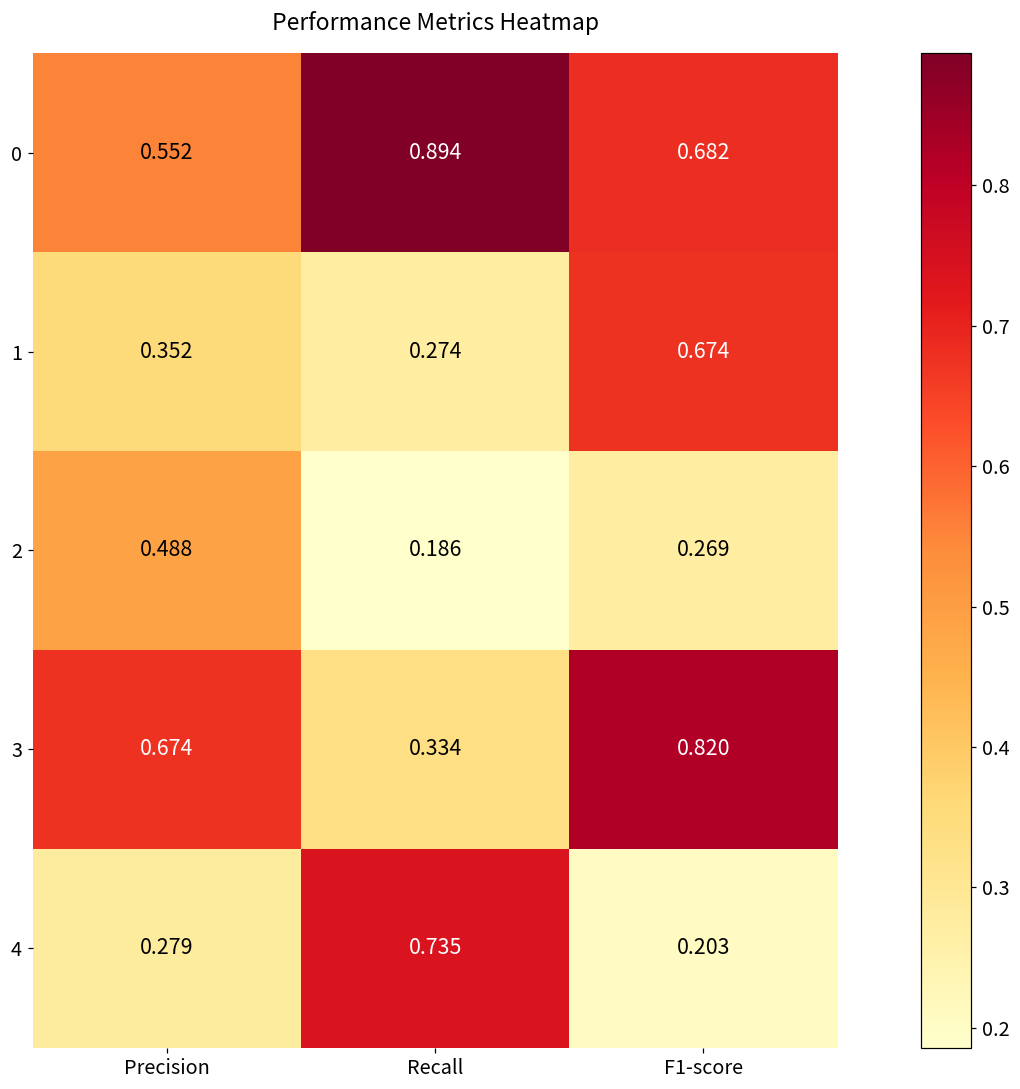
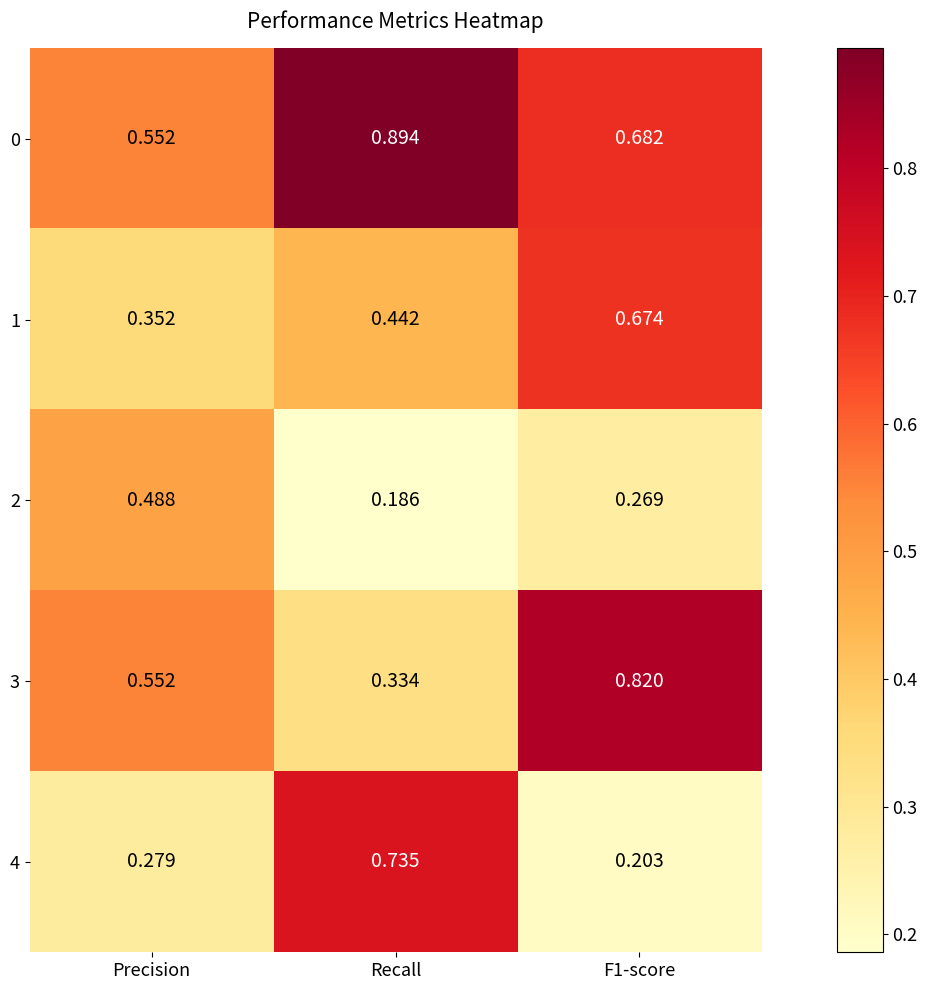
1, Recall: 0.274 -> 0.442
3, Precision: 0.674 -> 0.552
